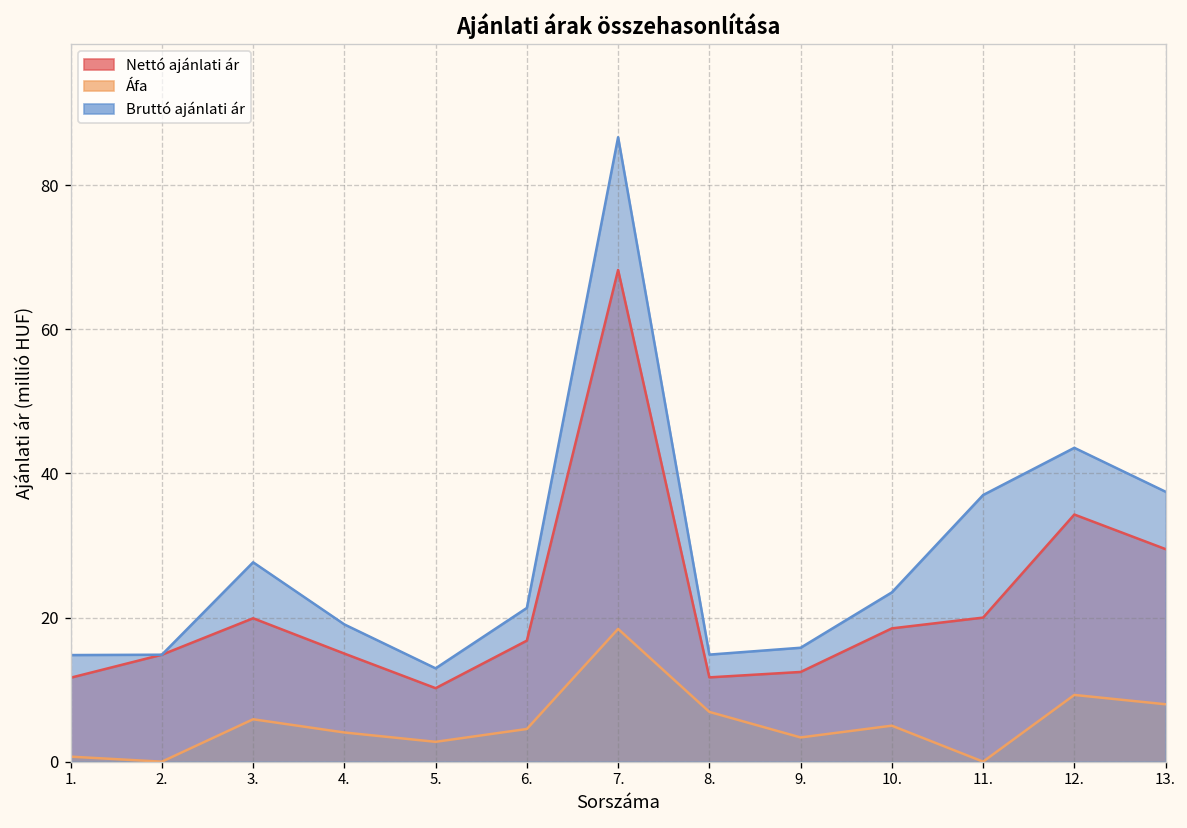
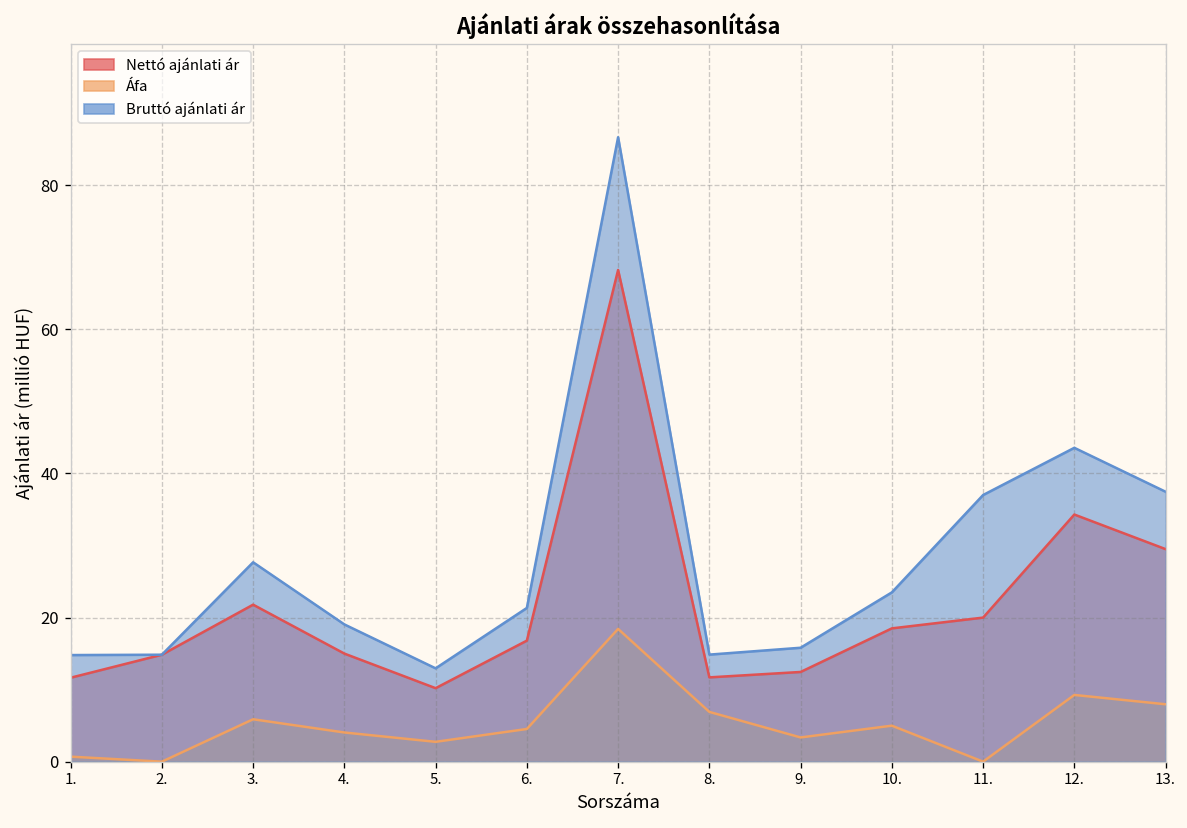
Nettó ajánlati ár, 3.: 20 -> 22
